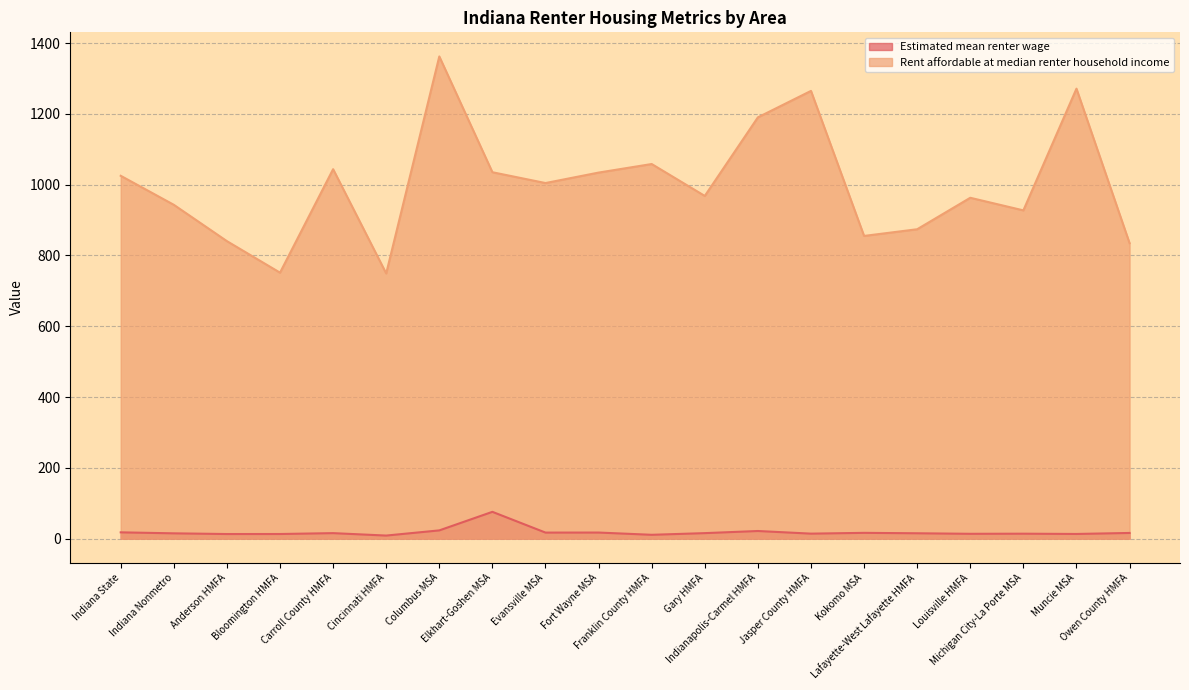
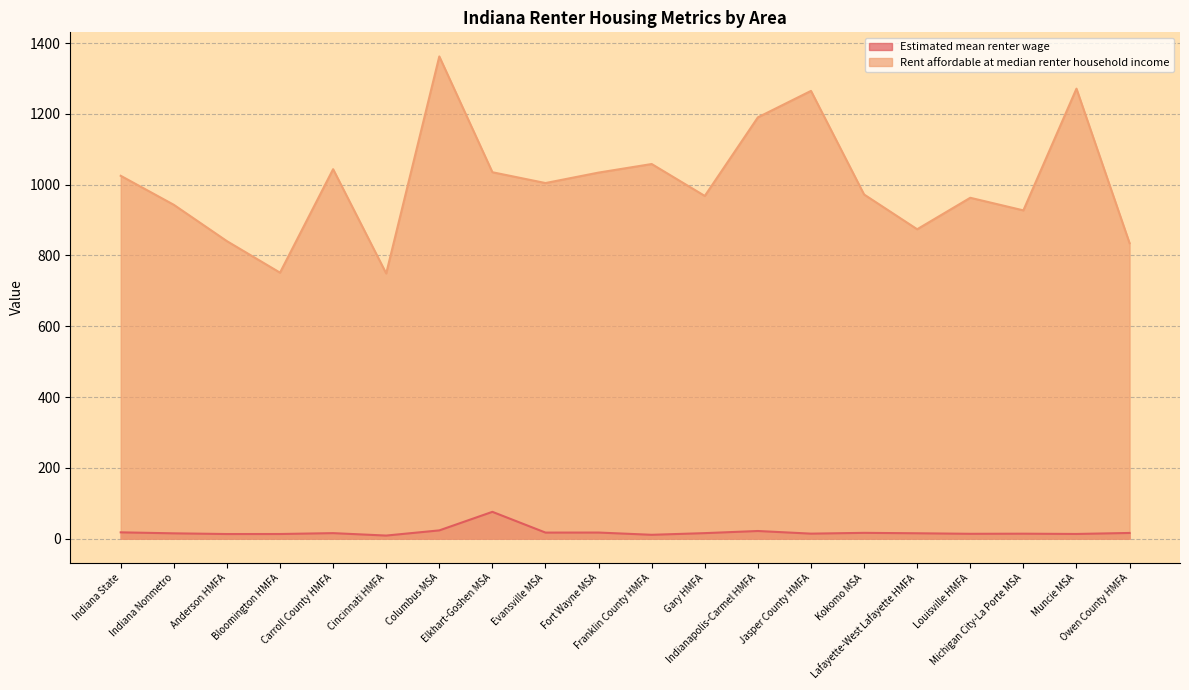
Rent affordable at median renter household income, Kokomo MSA: 860 -> 970
